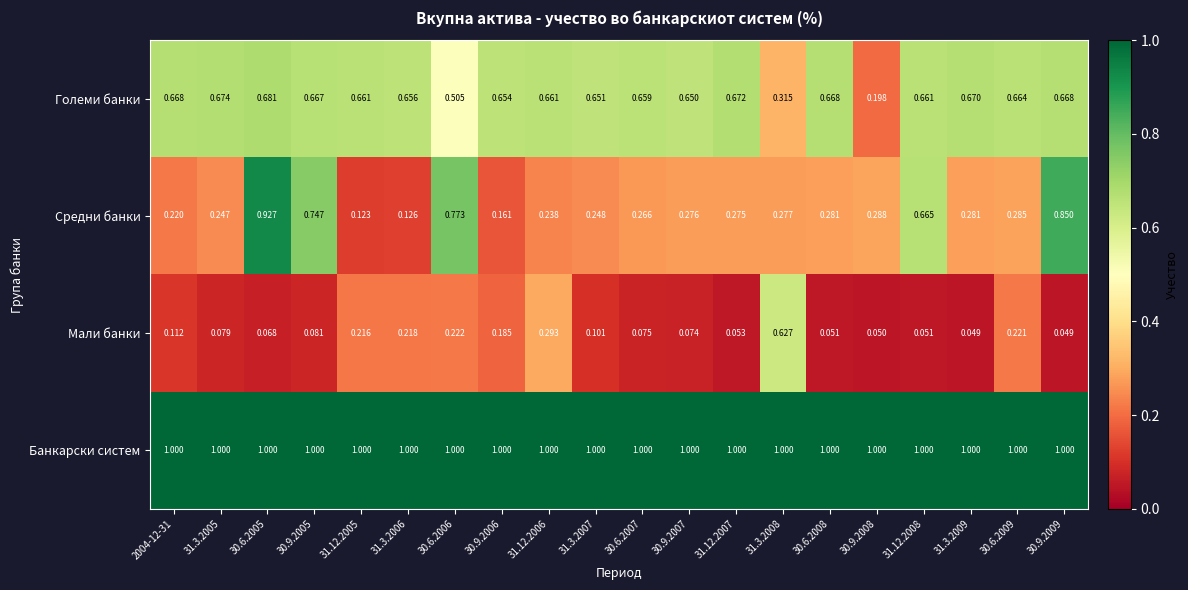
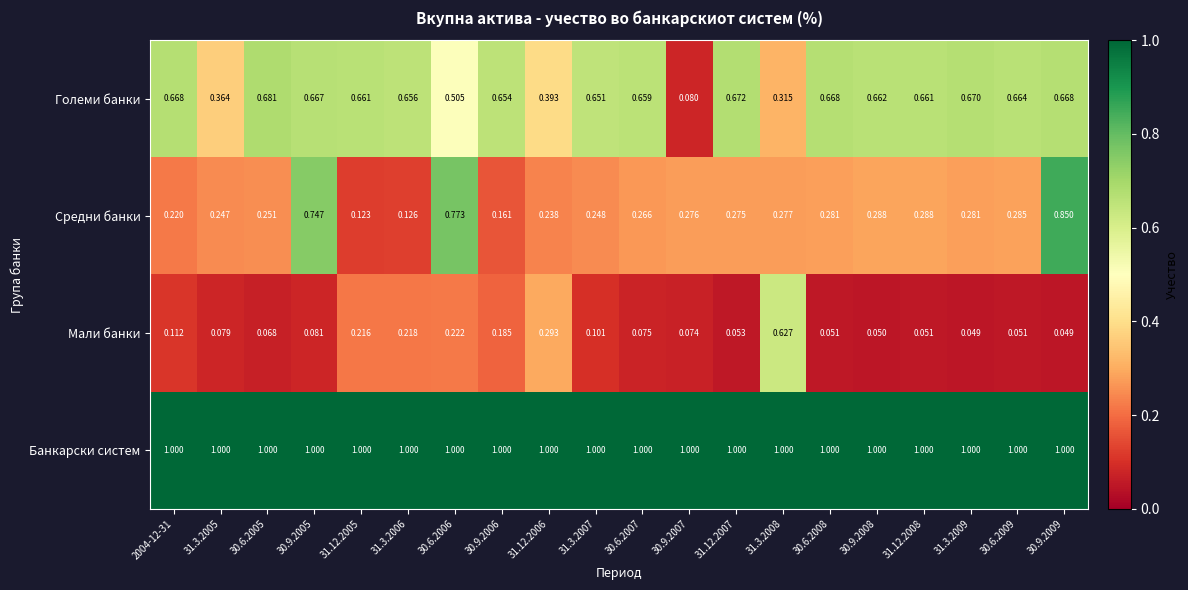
Големи банки, 31.3.2005: 0.674 -> 0.364
Големи банки, 31.12.2006: 0.661 -> 0.393
Големи банки, 30.9.2007: 0.650 -> 0.080
Големи банки, 30.9.2008: 0.198 -> 0.662
Средни банки, 30.6.2005: 0.927 -> 0.251
Средни банки, 31.12.2008: 0.665 -> 0.288
Мали банки, 30.6.2009: 0.221 -> 0.051
